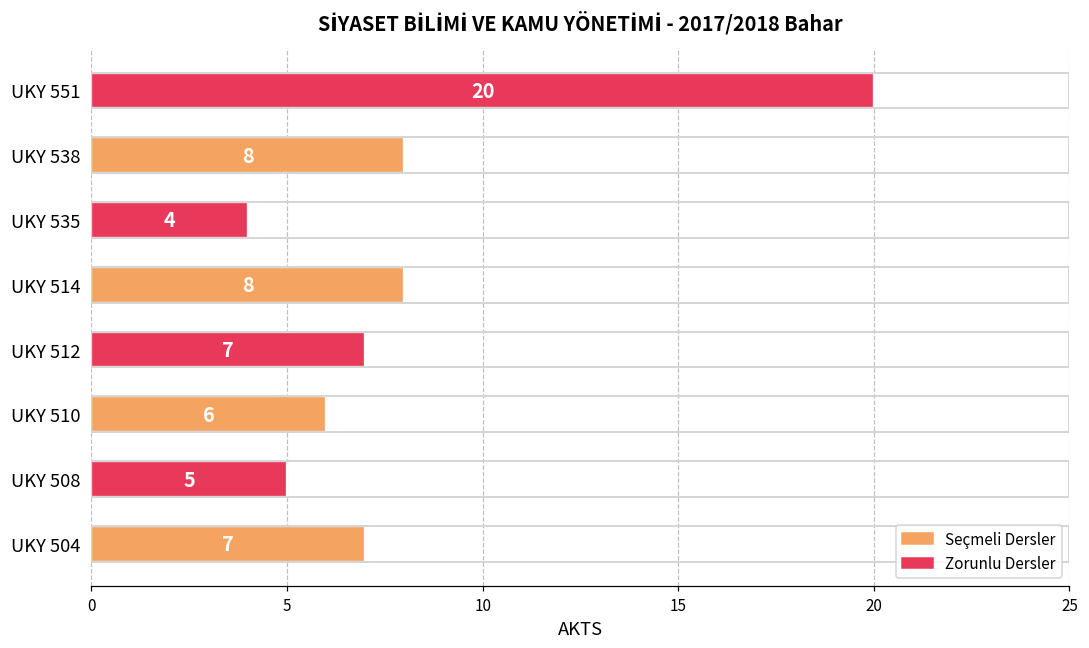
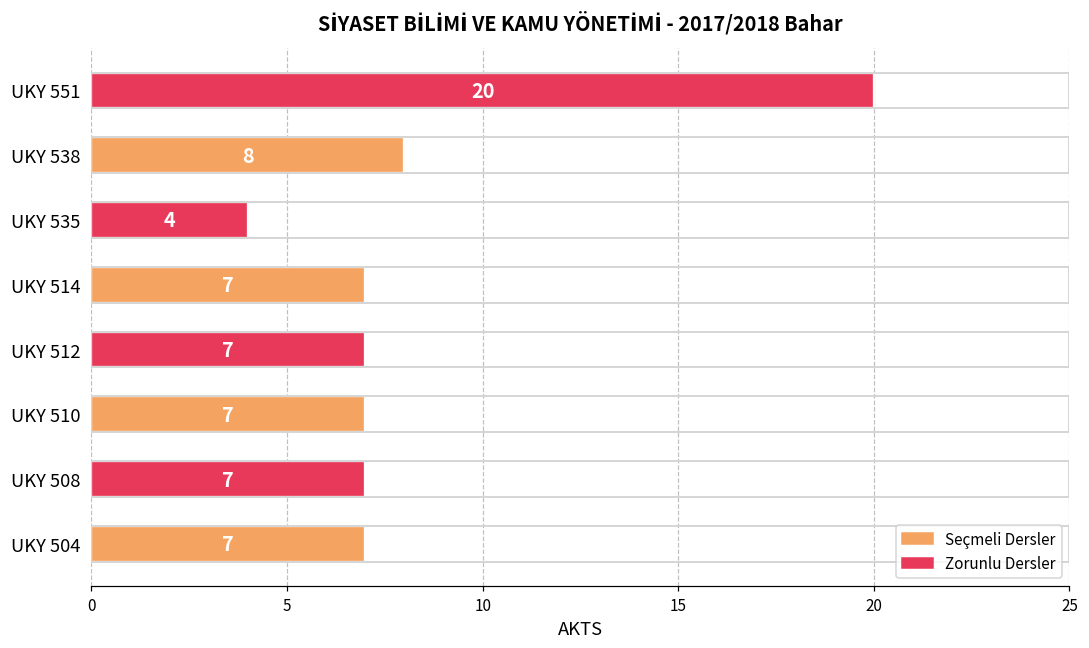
UKY 514: 8 -> 7
UKY 510: 6 -> 7
UKY 508: 5 -> 7
